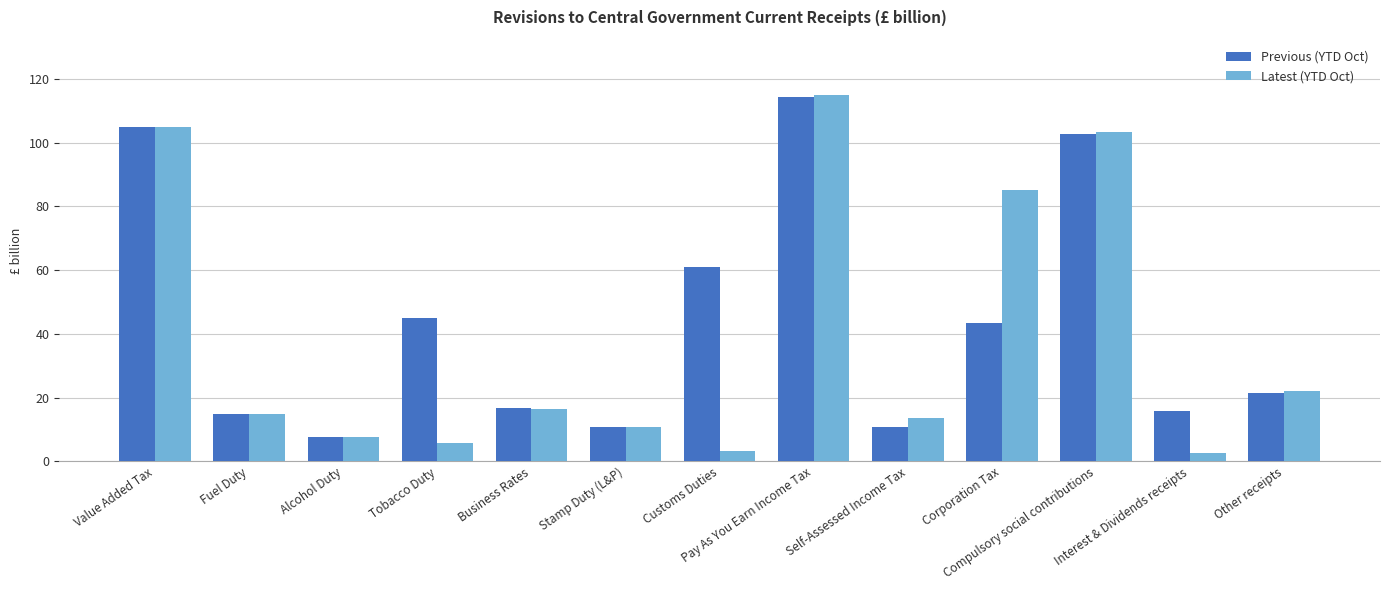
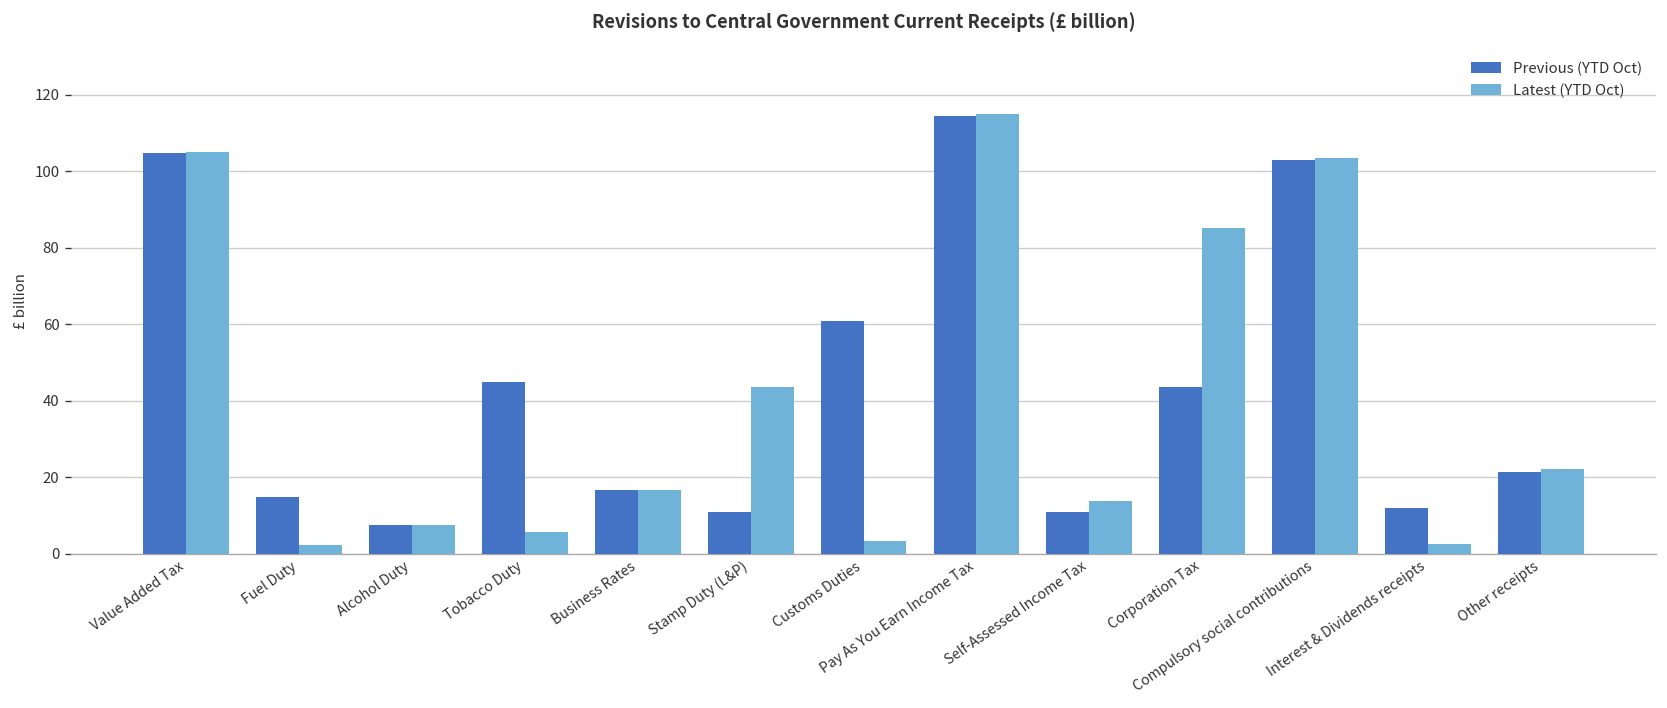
Latest (YTD Oct), Fuel Duty: 15 -> 2
Latest (YTD Oct), Stamp Duty (L&P): 11 -> 44
Previous (YTD Oct), Interest & Dividends receipts: 16 -> 12
